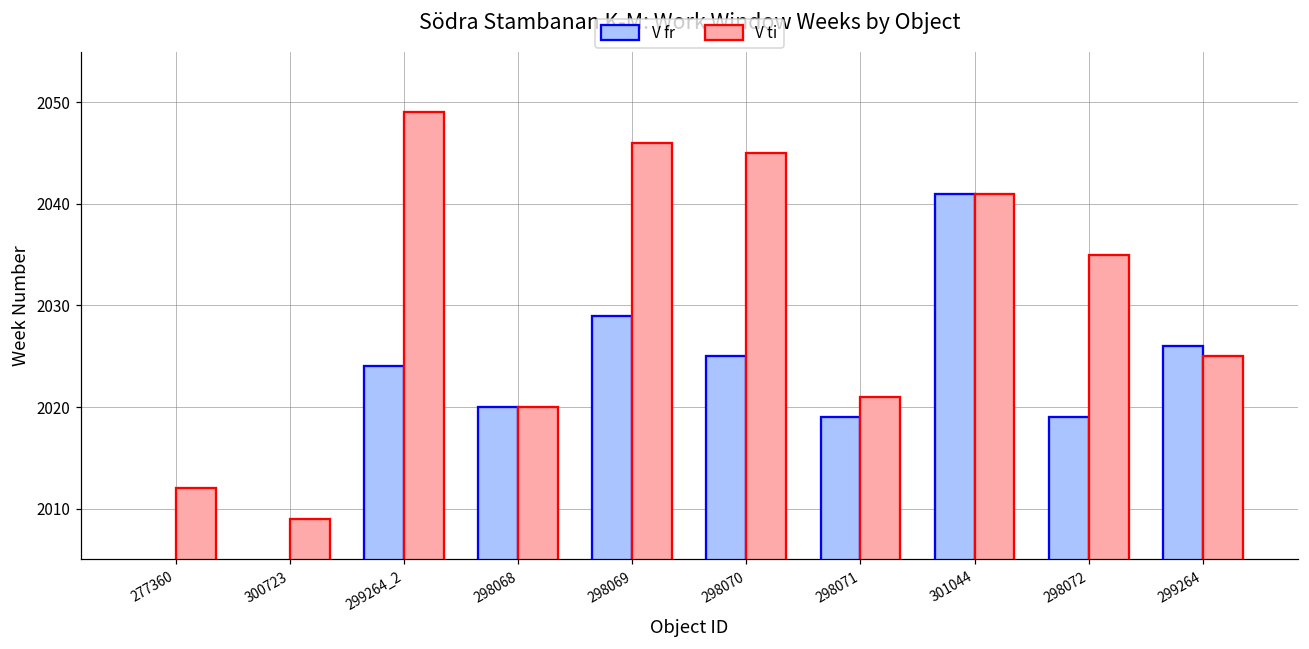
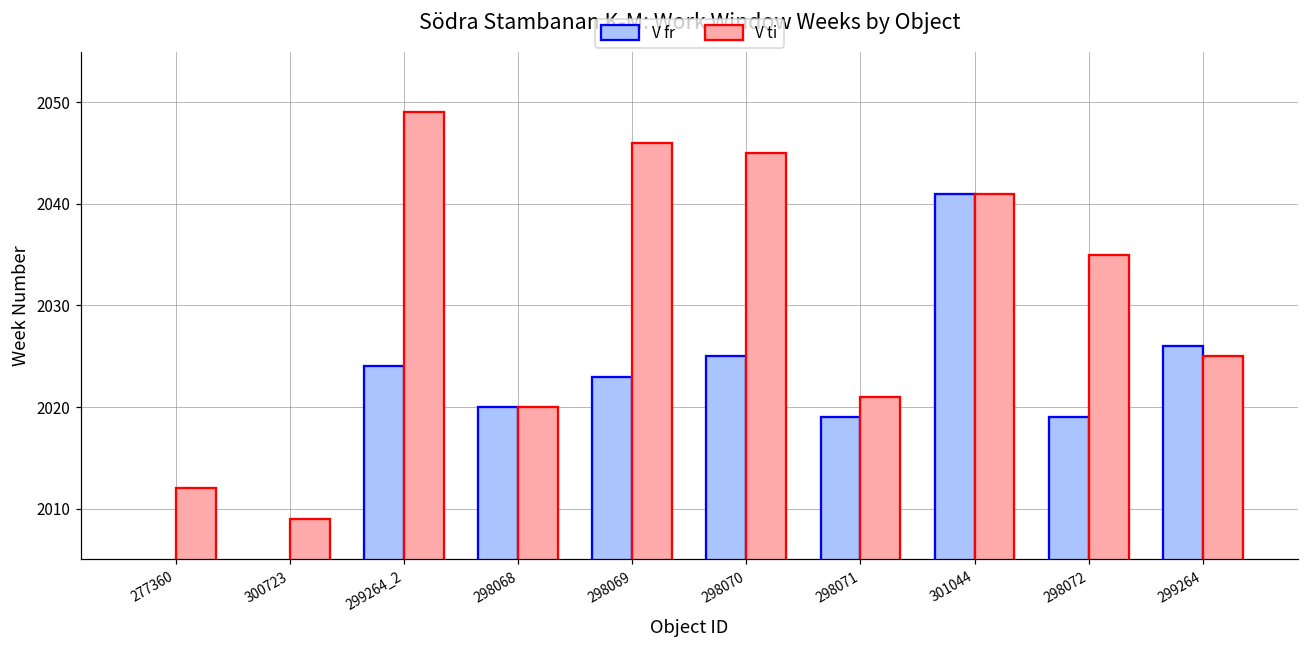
V fr, 298069: 2029 -> 2023
